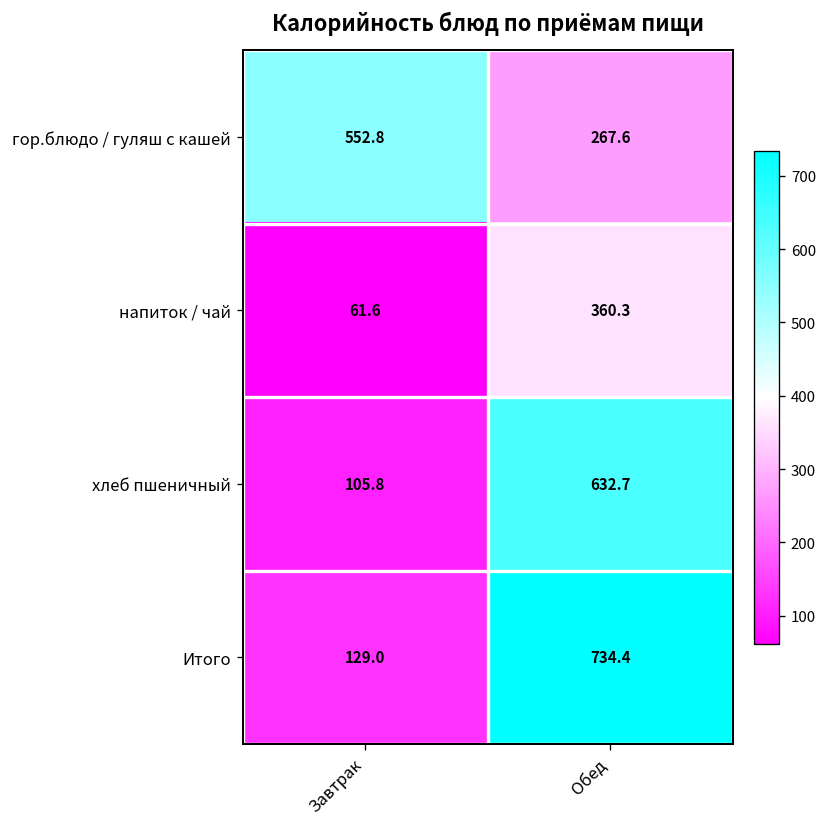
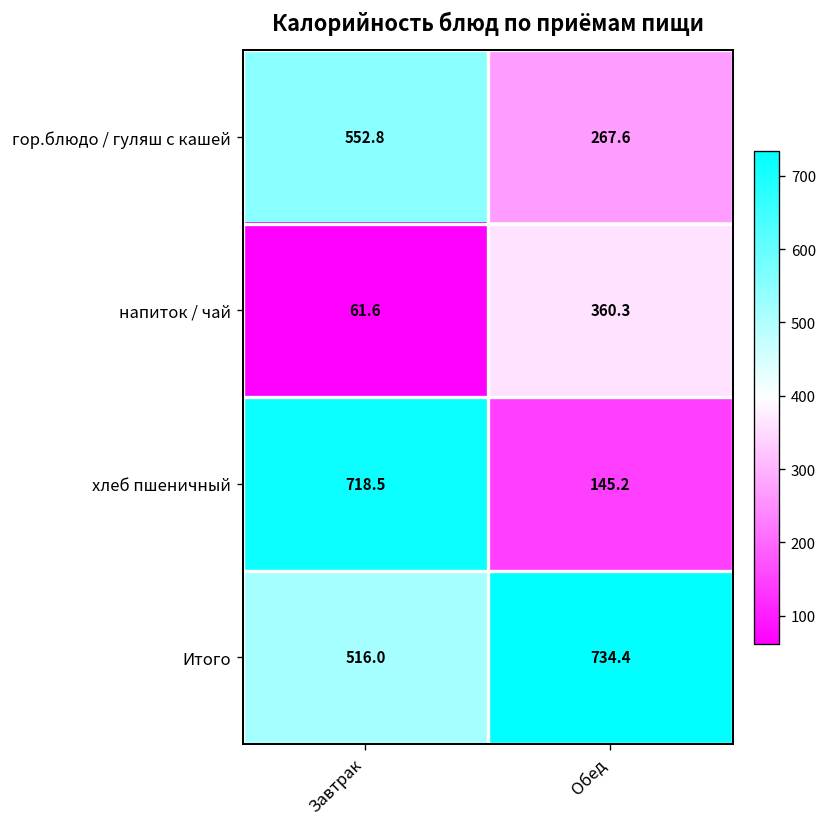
хлеб пшеничный, Завтрак: 105.8 -> 718.5
хлеб пшеничный, Обед: 632.7 -> 145.2
Итого, Завтрак: 129.0 -> 516.0
